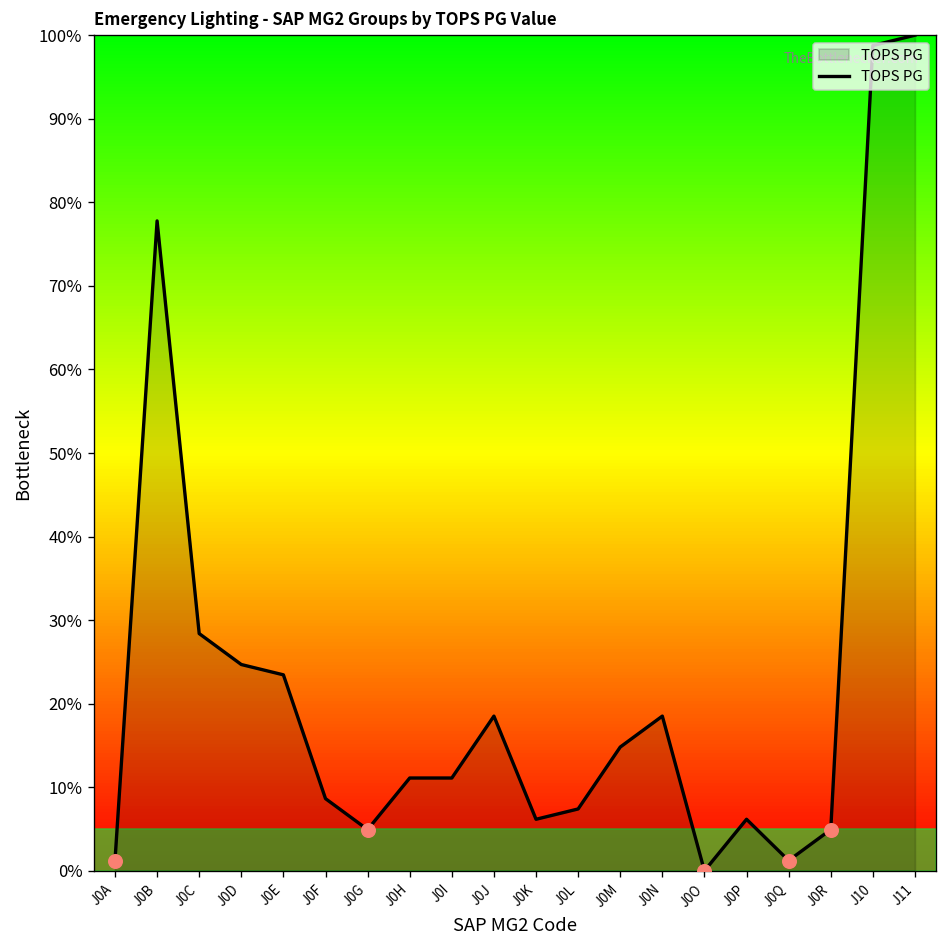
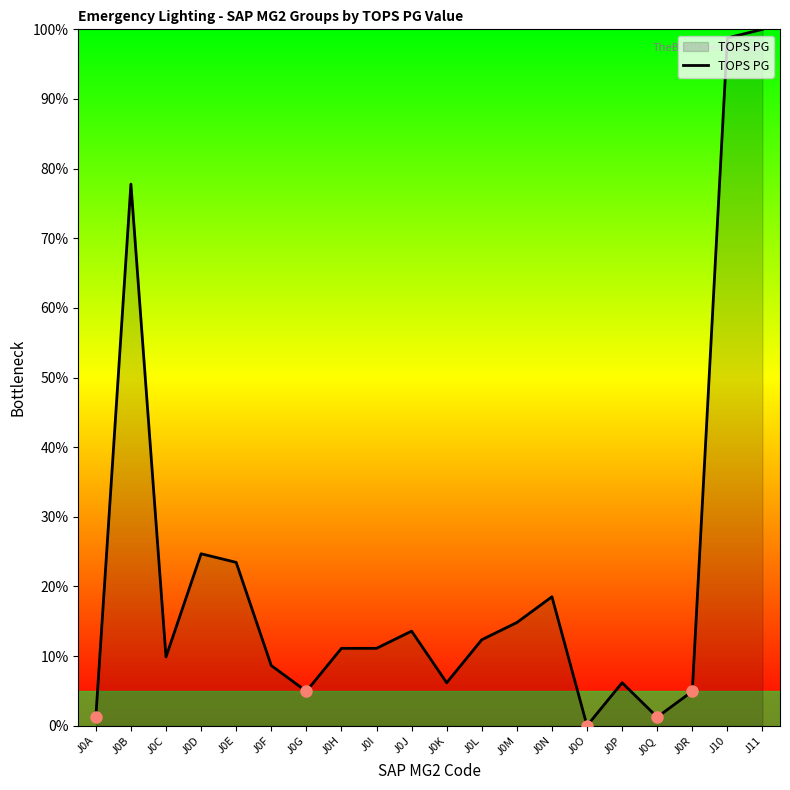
TOPS PG, J0C: 28% -> 10%
TOPS PG, J0J: 19% -> 14%
TOPS PG, J0L: 7% -> 12%
